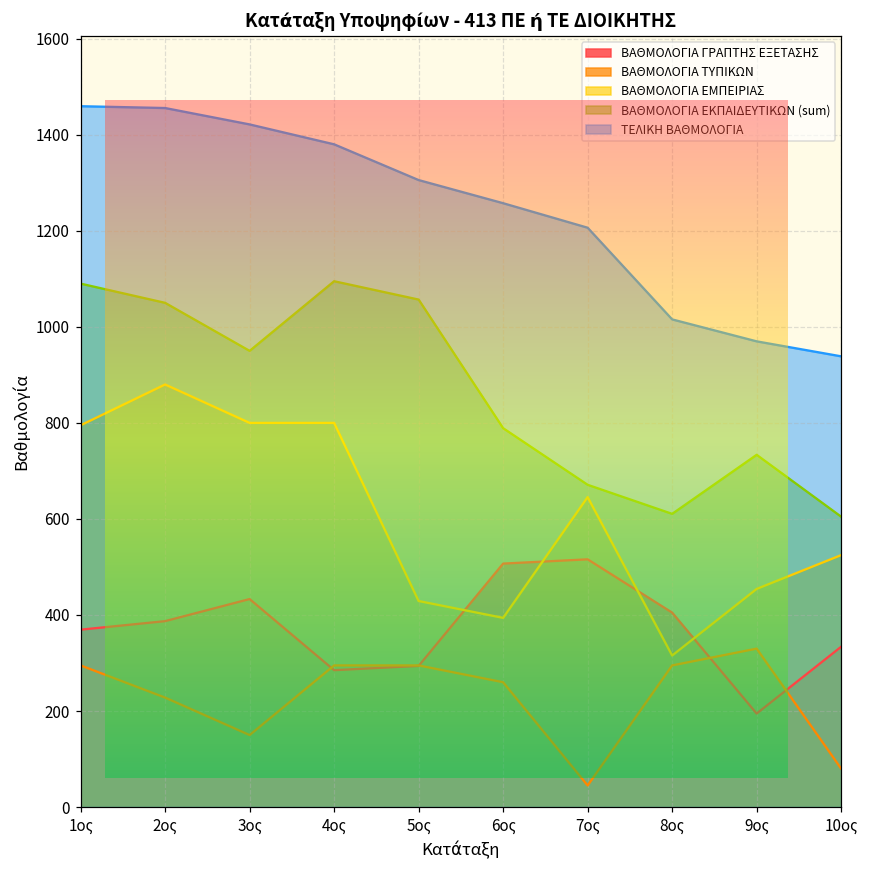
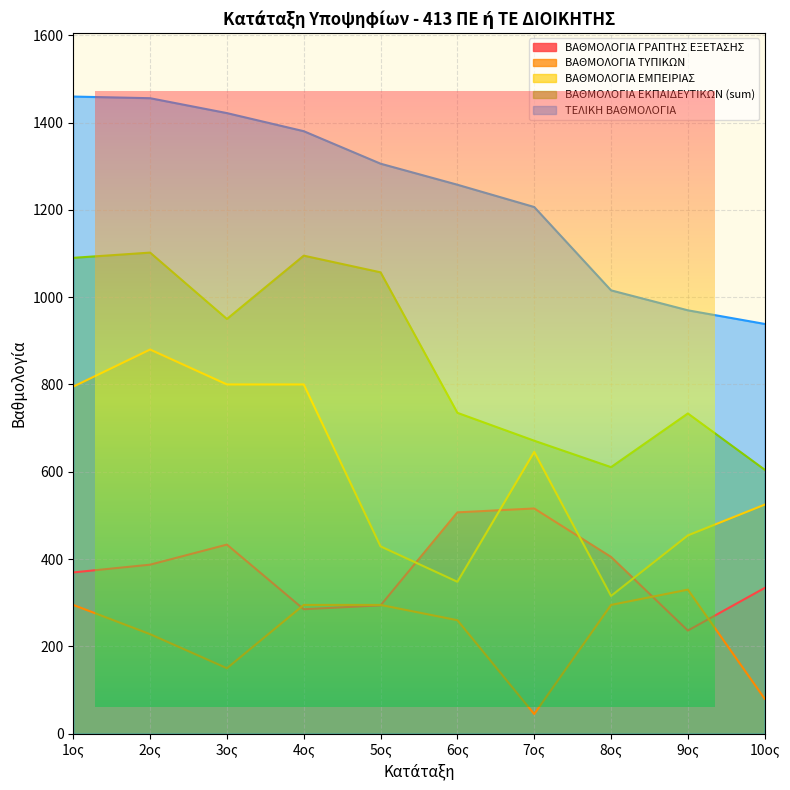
ΒΑΘΜΟΛΟΓΙΑ ΕΚΠΑΙΔΕΥΤΙΚΩΝ (sum), 2ος: 1050 -> 1100
ΒΑΘΜΟΛΟΓΙΑ ΕΜΠΕΙΡΙΑΣ, 6ος: 390 -> 350
ΒΑΘΜΟΛΟΓΙΑ ΕΚΠΑΙΔΕΥΤΙΚΩΝ (sum), 6ος: 790 -> 740
ΒΑΘΜΟΛΟΓΙΑ ΓΡΑΠΤΗΣ ΕΞΕΤΑΣΗΣ, 9ος: 190 -> 240
